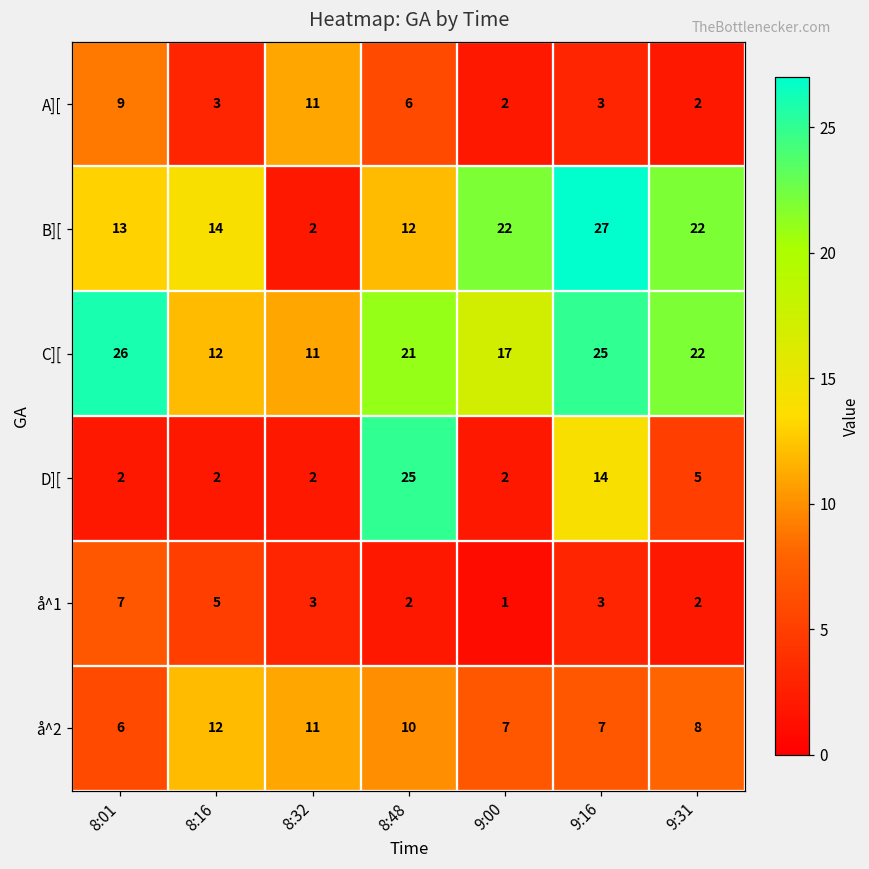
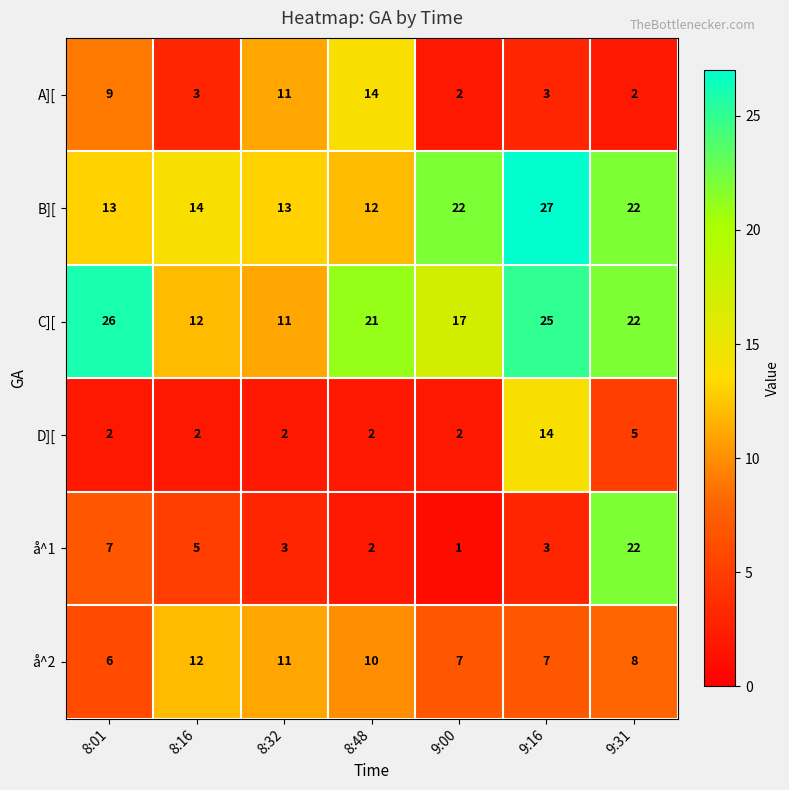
A][, 8:48: 6 -> 14
B][, 8:32: 2 -> 13
D][, 8:48: 25 -> 2
å^1, 9:31: 2 -> 22
